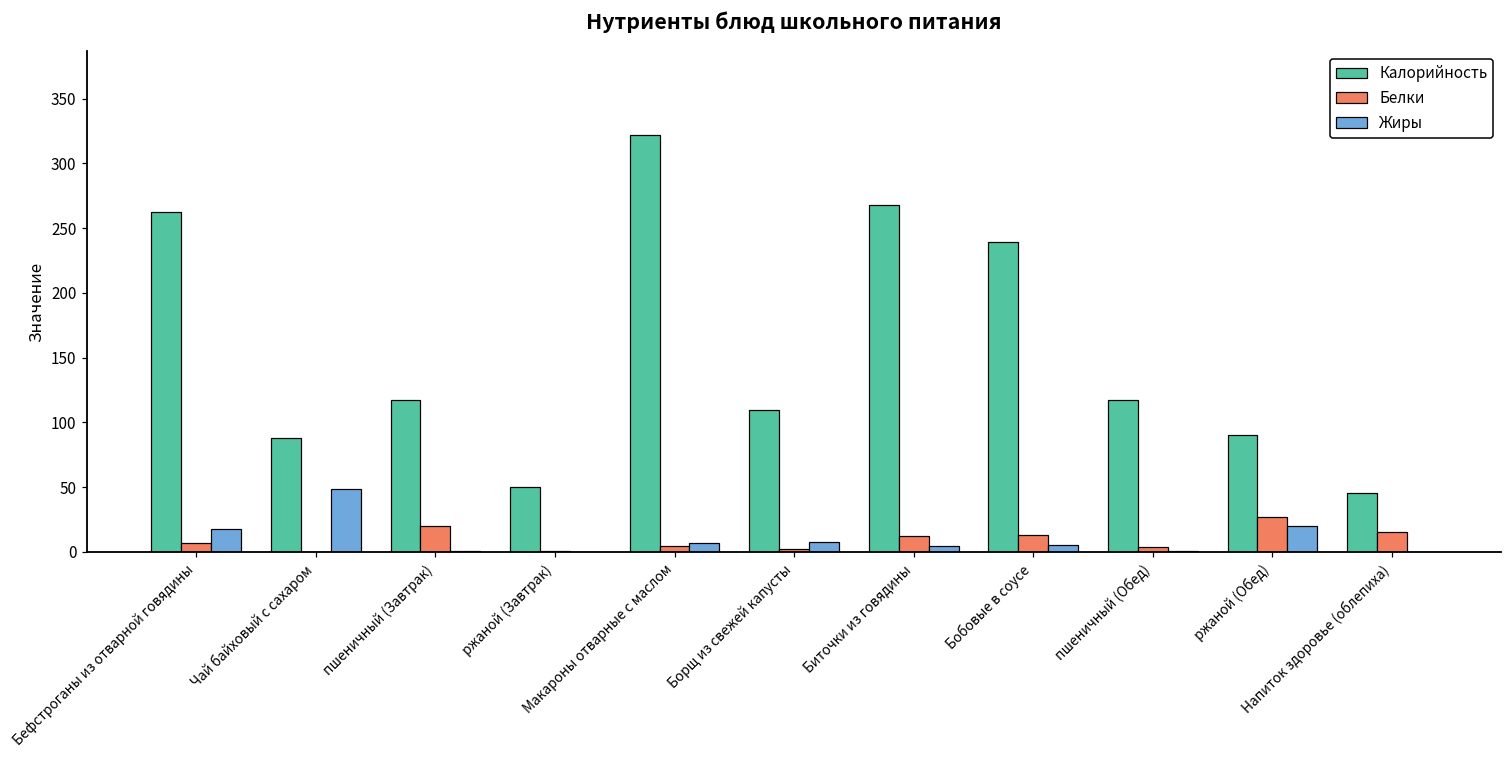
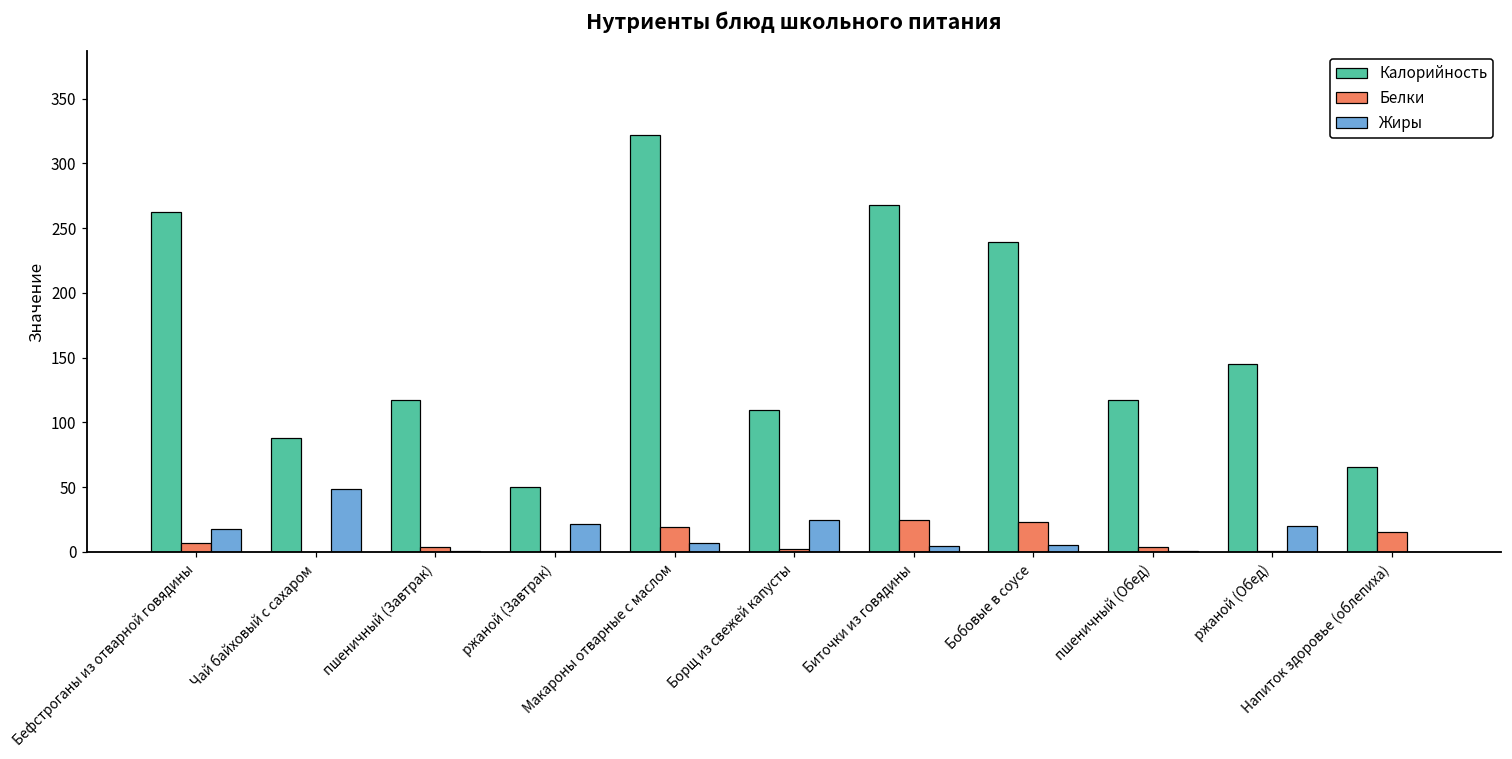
Белки, пшеничный (Завтрак): 20 -> 4
Жиры, ржаной (Завтрак): 0 -> 22
Белки, Макароны отварные с маслом: 5 -> 20
Жиры, Борщ из свежей капусты: 8 -> 25
Белки, Биточки из говядины: 13 -> 25
Белки, Бобовые в соусе: 13 -> 23
Калорийность, ржаной (Обед): 90 -> 145
Белки, ржаной (Обед): 27 -> 1
Калорийность, Напиток здоровье (облепиха): 45 -> 66
